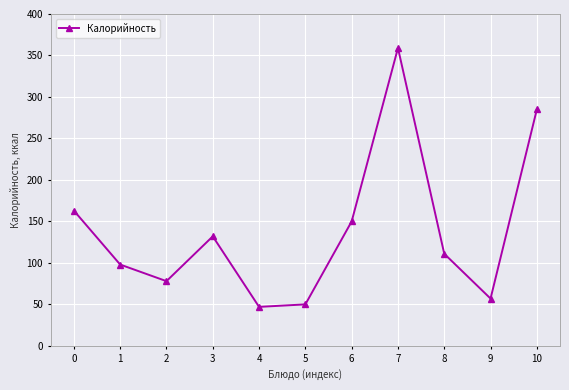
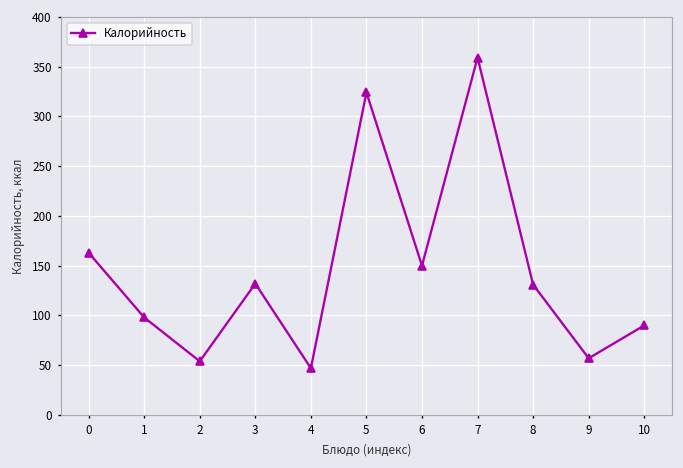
2: 80 -> 50
5: 50 -> 320
8: 110 -> 130
10: 290 -> 90
